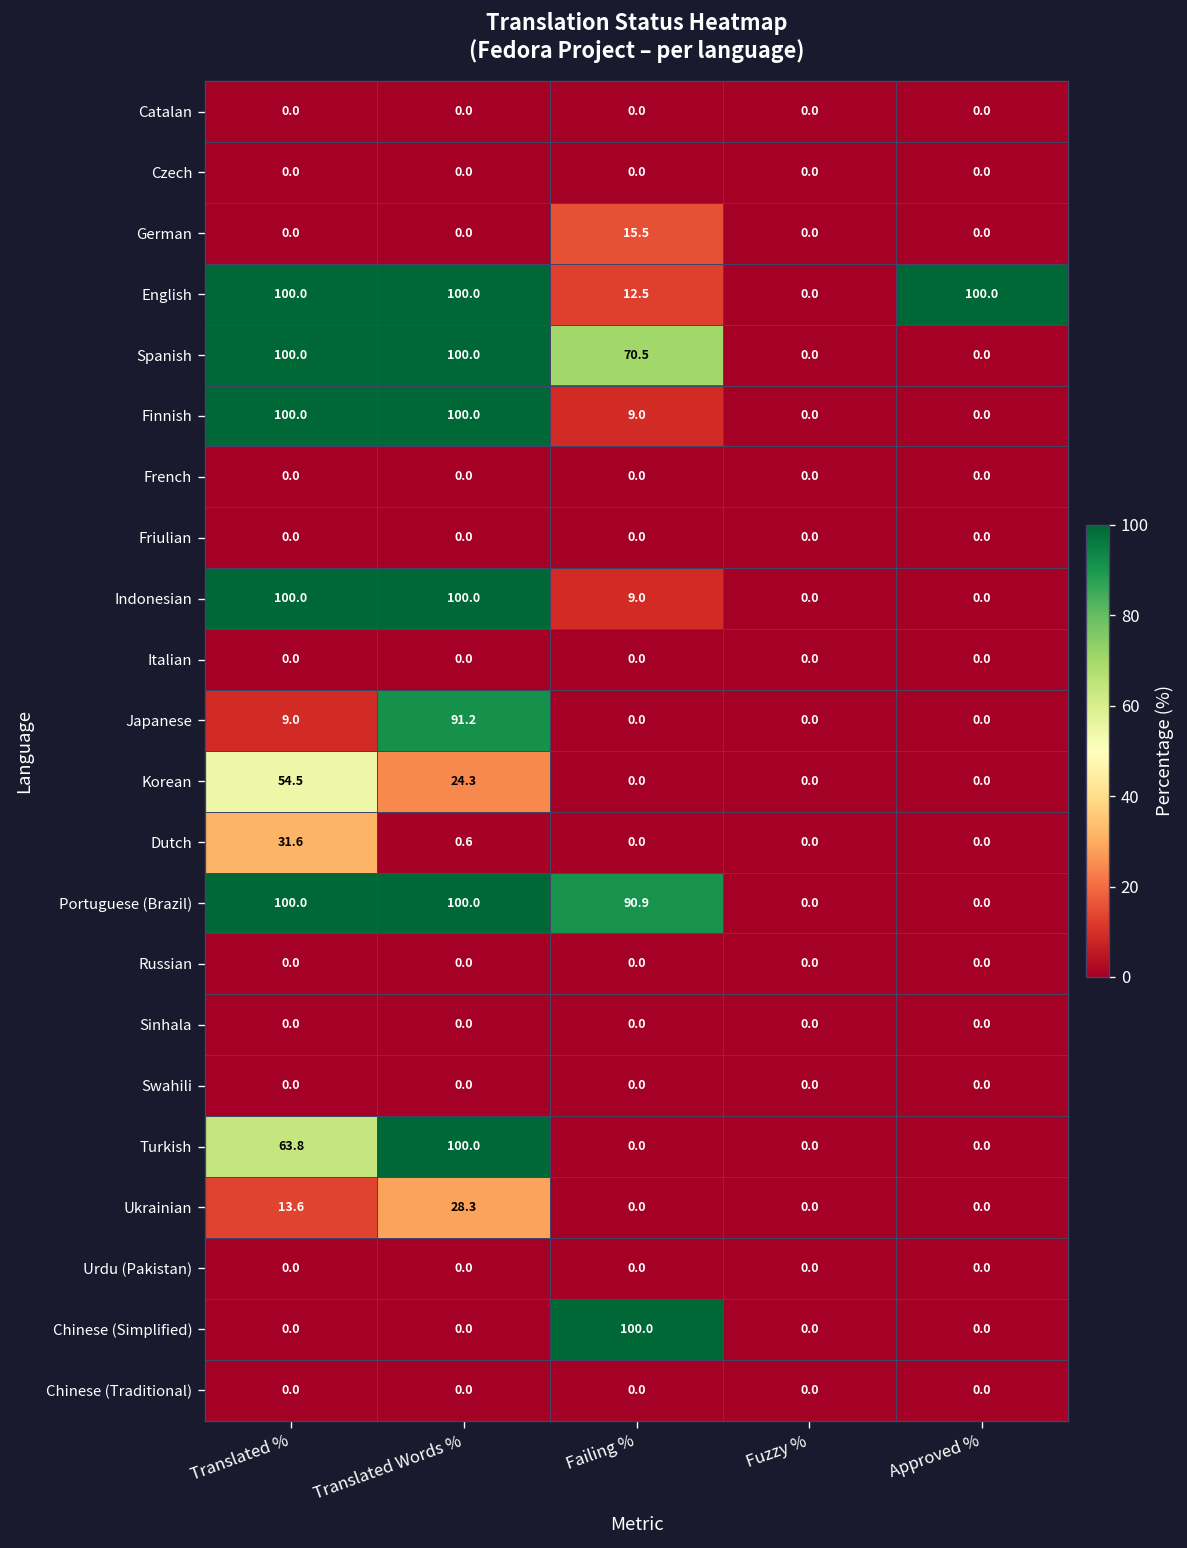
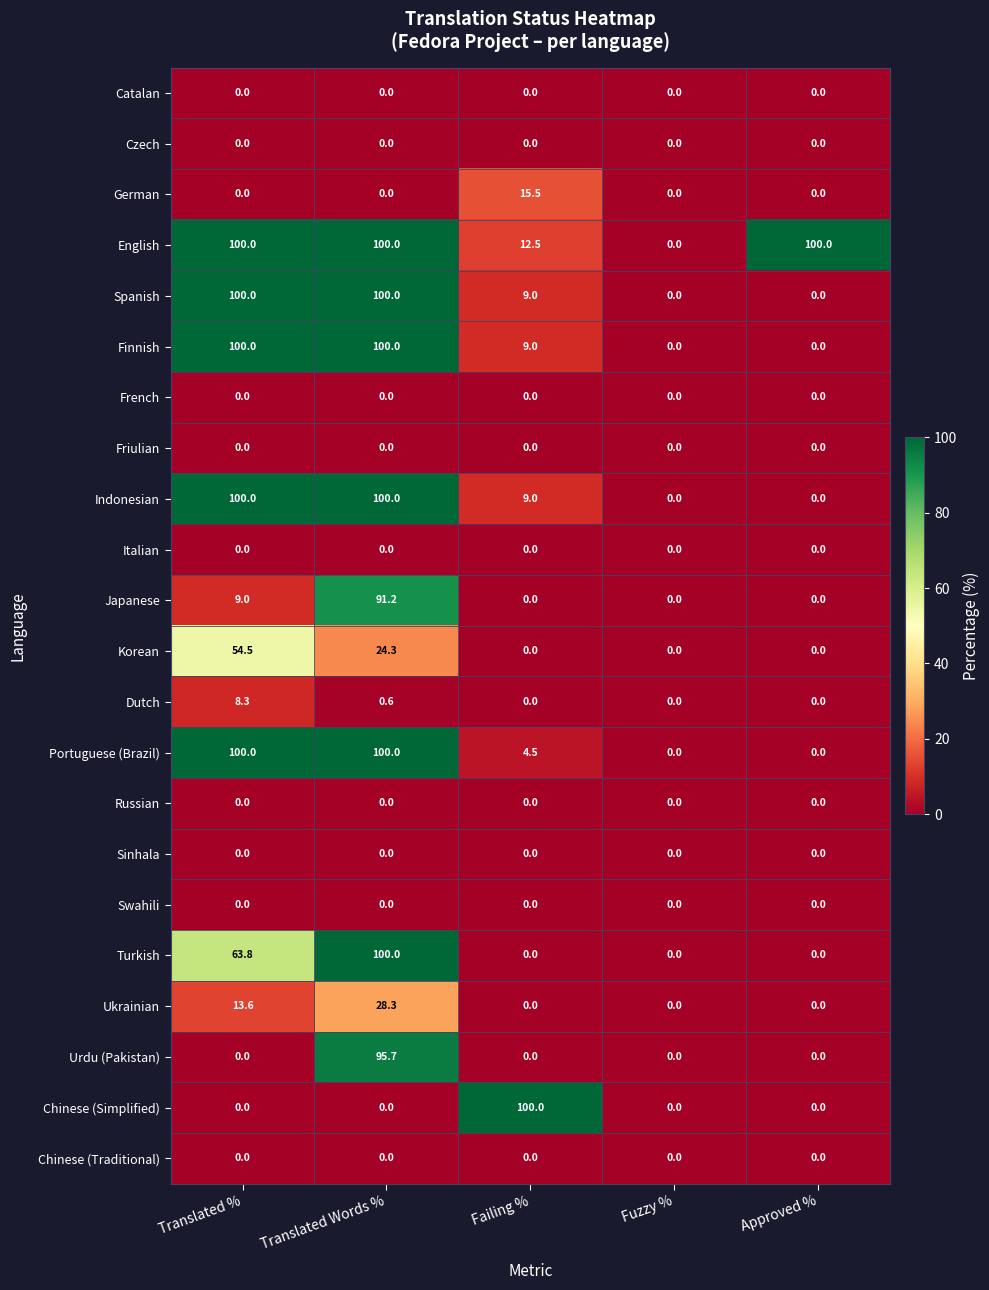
Spanish, Failing %: 70.5 -> 9.0
Dutch, Translated %: 31.6 -> 8.3
Portuguese (Brazil), Failing %: 90.9 -> 4.5
Urdu (Pakistan), Translated Words %: 0.0 -> 95.7
